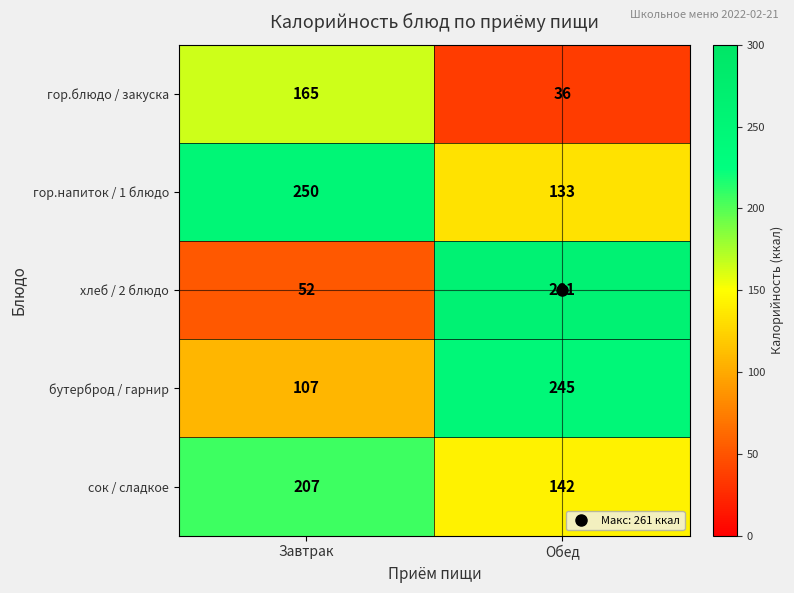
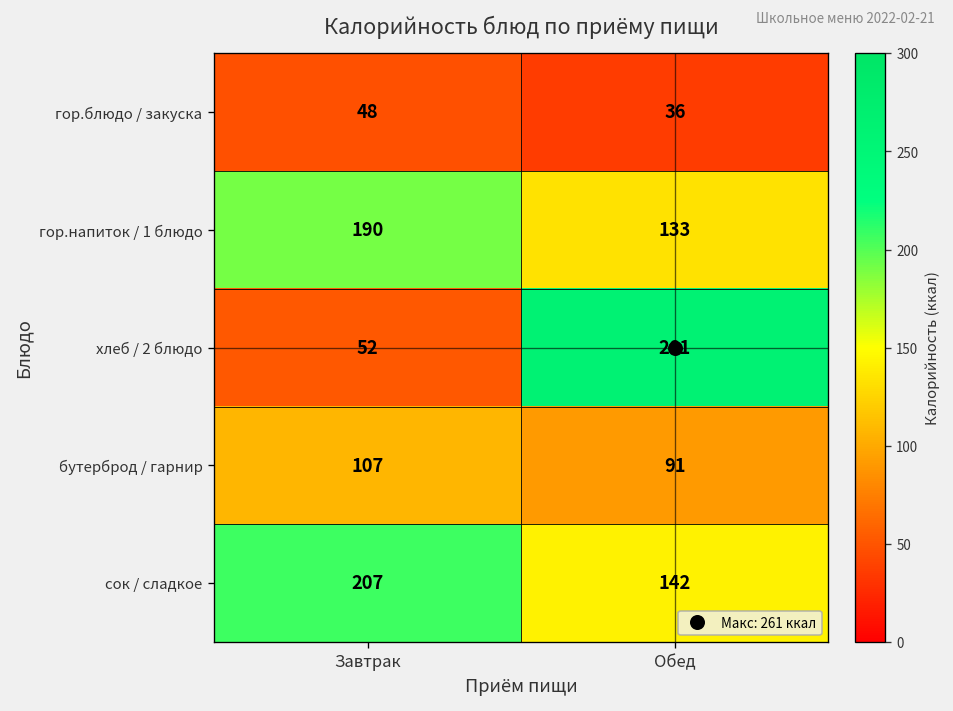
гор.блюдо / закуска, Завтрак: 165 -> 48
гор.напиток / 1 блюдо, Завтрак: 250 -> 190
бутерброд / гарнир, Обед: 245 -> 91
